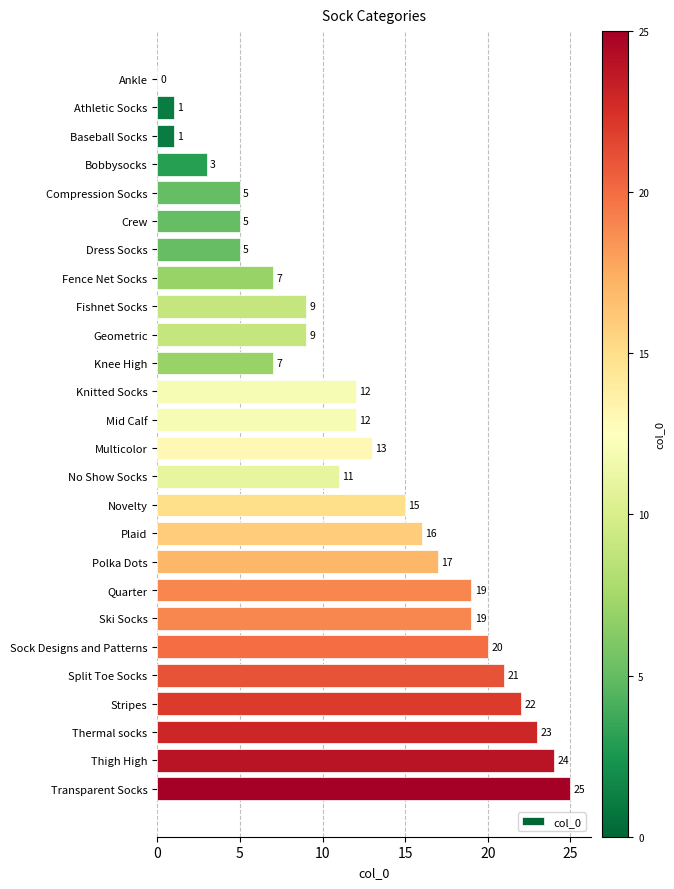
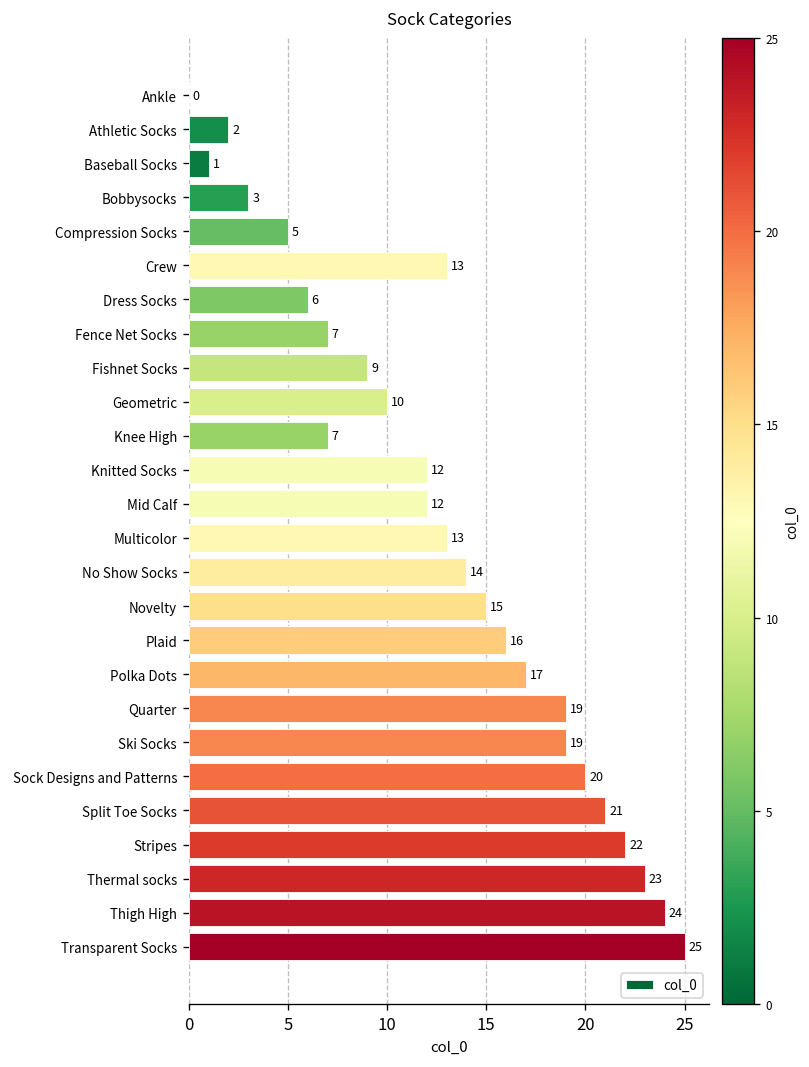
Athletic Socks: 1 -> 2
Crew: 5 -> 13
Dress Socks: 5 -> 6
Geometric: 9 -> 10
No Show Socks: 11 -> 14
